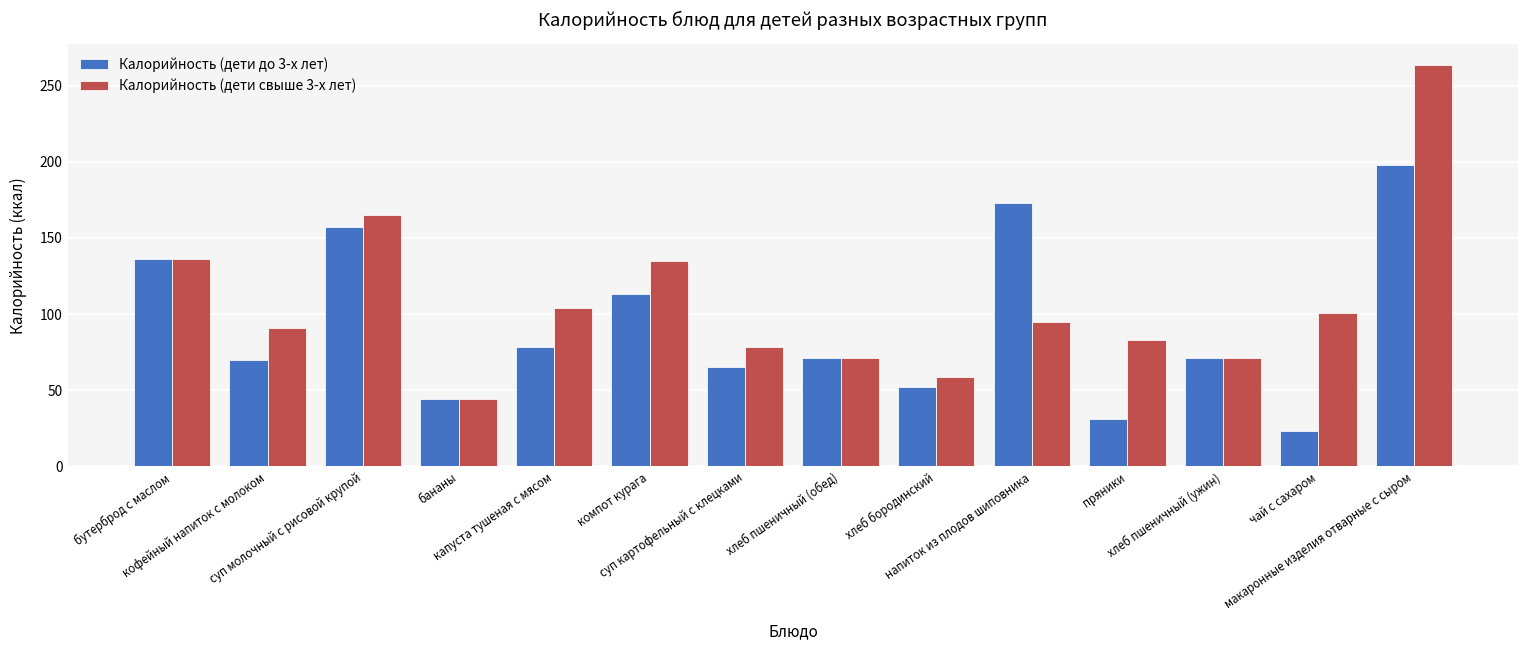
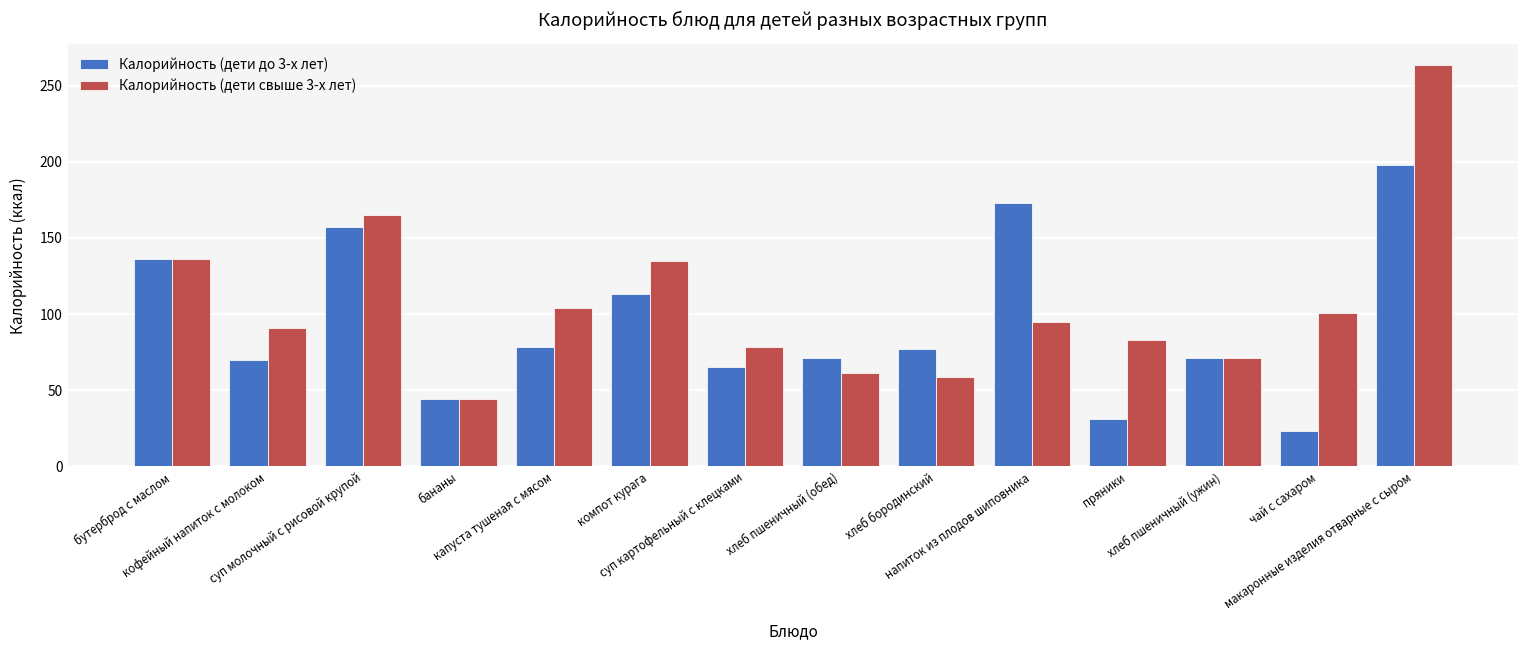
Калорийность (дети свыше 3-х лет), хлеб пшеничный (обед): 71 -> 61
Калорийность (дети до 3-х лет), хлеб бородинский: 52 -> 77
